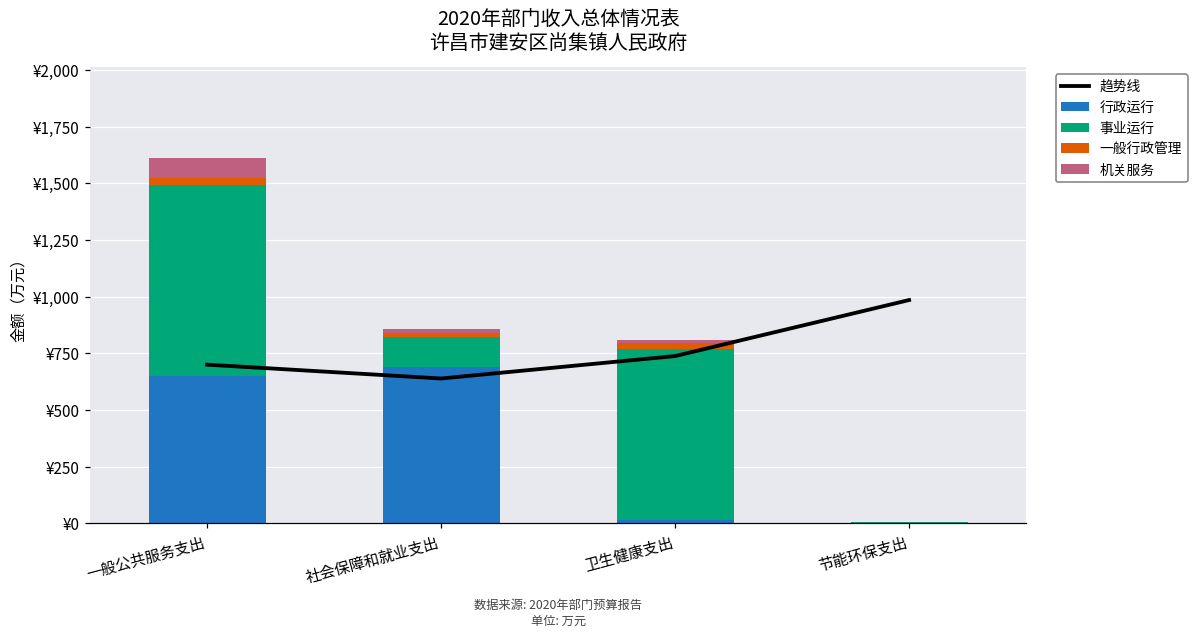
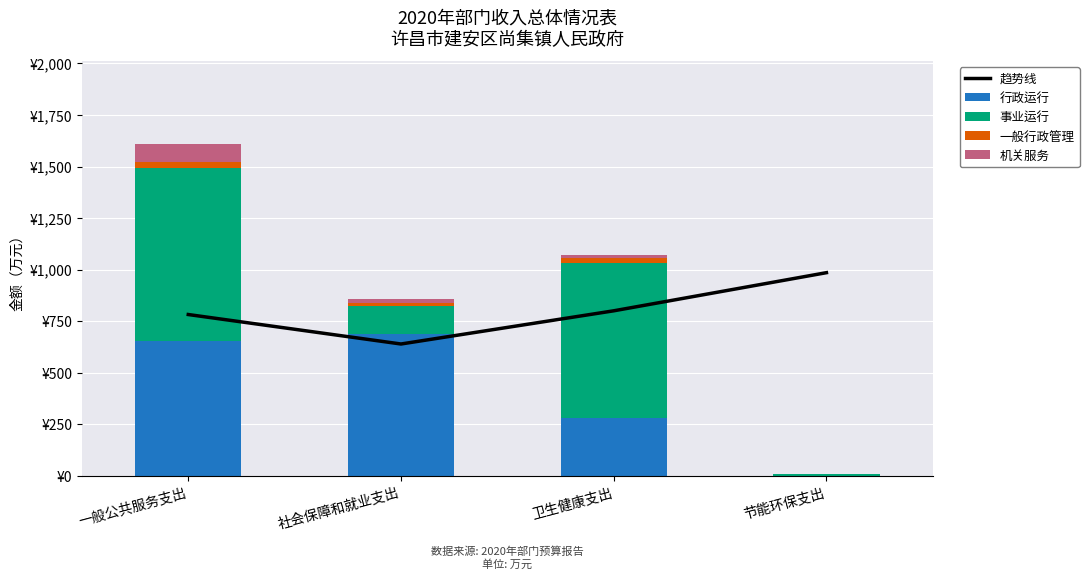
趋势线, 一般公共服务支出: ¥700 -> ¥780
趋势线, 卫生健康支出: ¥740 -> ¥800
行政运行, 卫生健康支出: ¥20 -> ¥280
